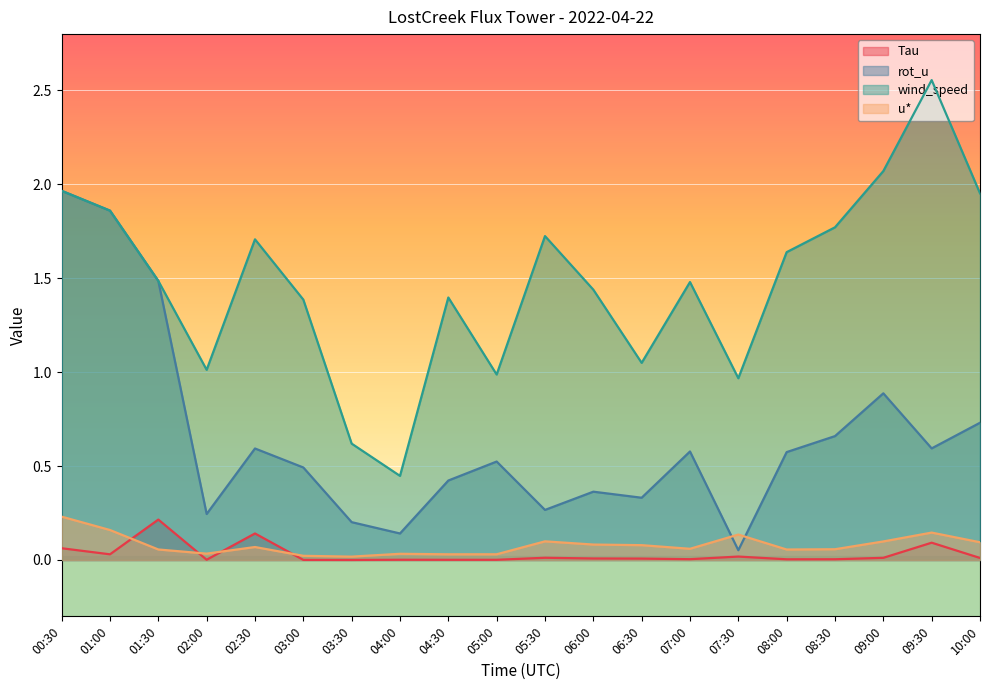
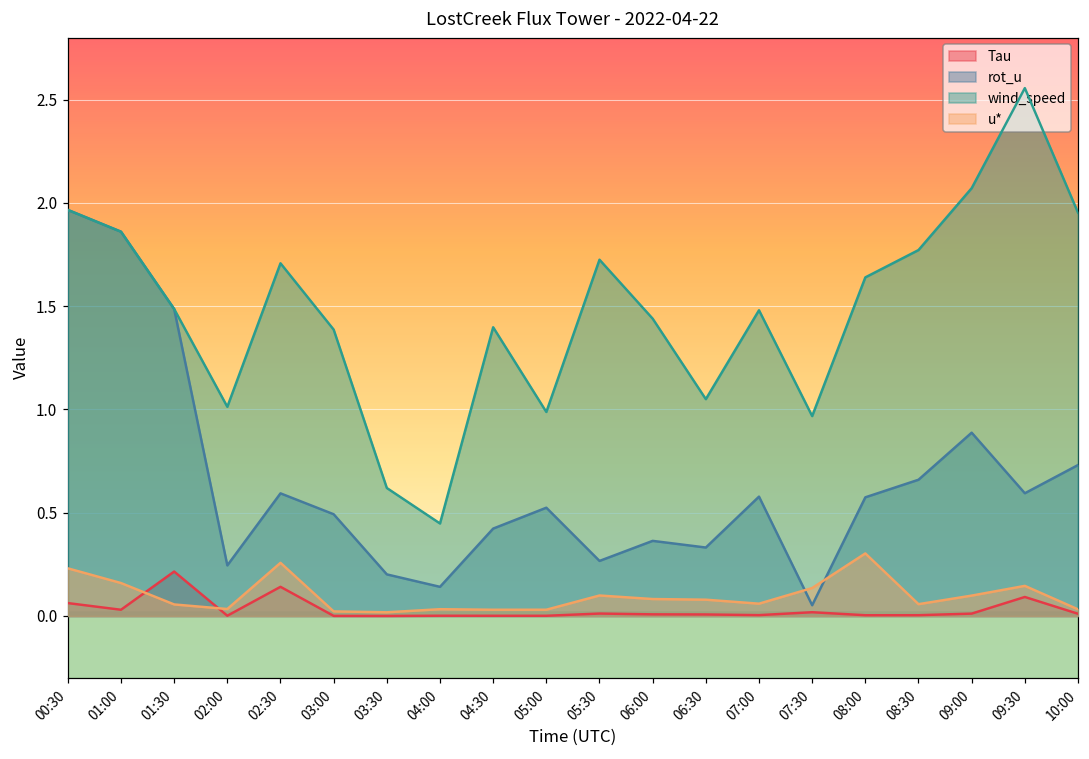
u*, 02:30: 0.07 -> 0.26
u*, 08:00: 0.06 -> 0.30
u*, 10:00: 0.09 -> 0.03
